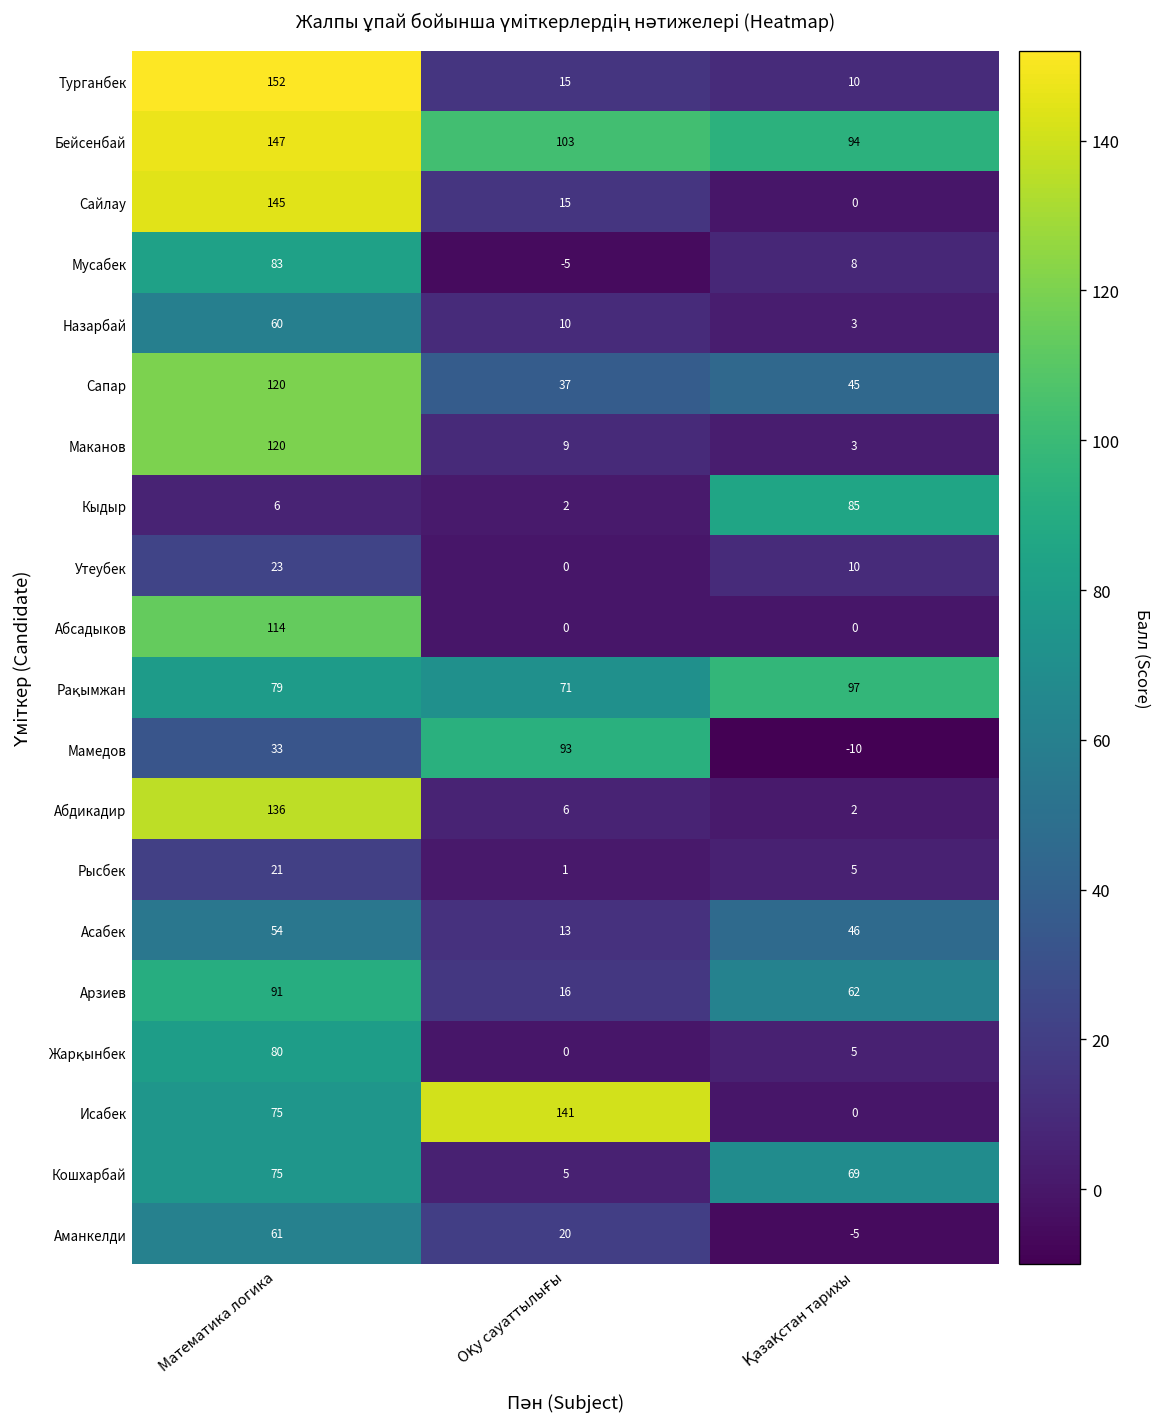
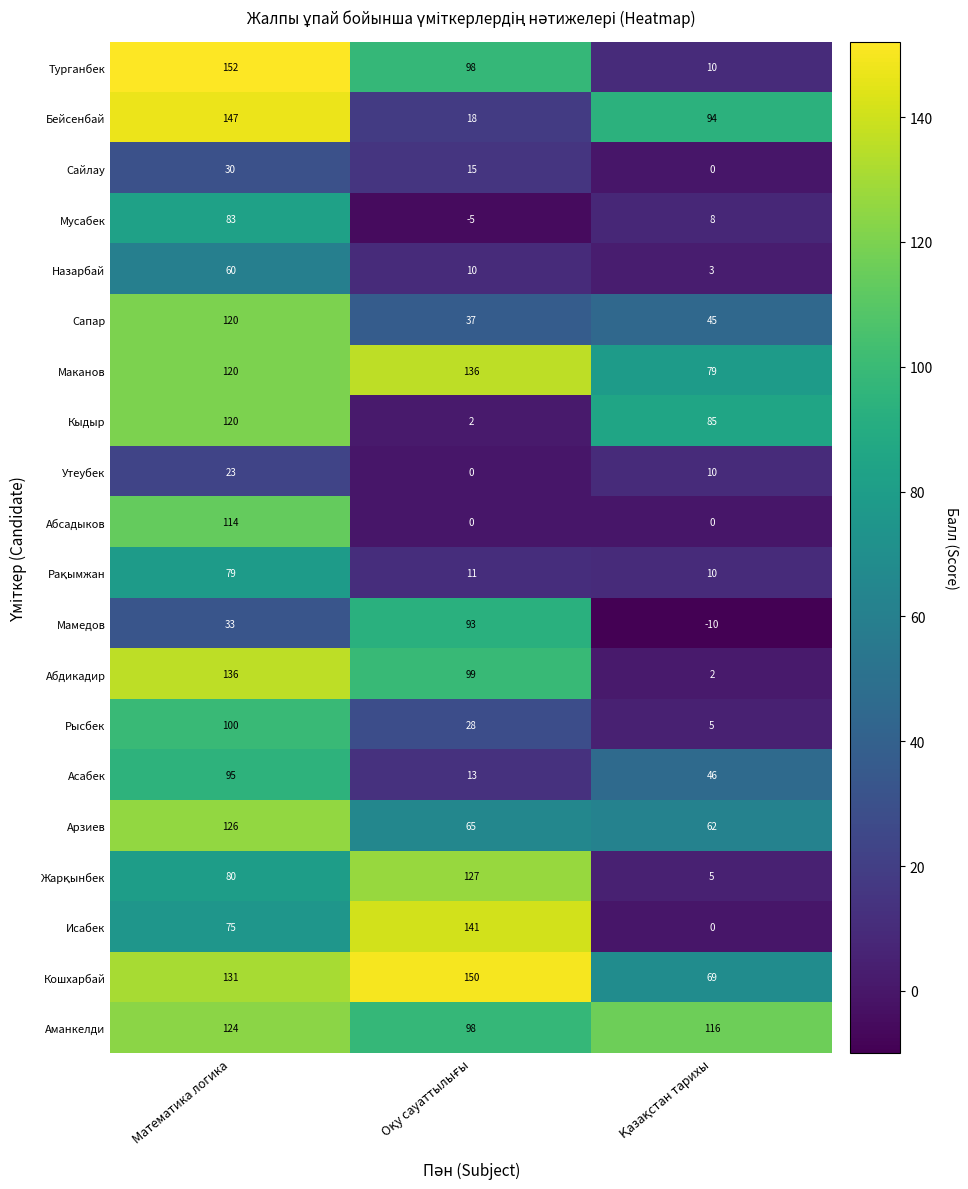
Турганбек, Оқу сауаттылығы: 15 -> 98
Бейсенбай, Оқу сауаттылығы: 103 -> 18
Сайлау, Математика логика: 145 -> 30
Маканов, Оқу сауаттылығы: 9 -> 136
Маканов, Қазақстан тарихы: 3 -> 79
Кыдыр, Математика логика: 6 -> 120
Рақымжан, Оқу сауаттылығы: 71 -> 11
Рақымжан, Қазақстан тарихы: 97 -> 10
Абдикадир, Оқу сауаттылығы: 6 -> 99
Рысбек, Математика логика: 21 -> 100
Рысбек, Оқу сауаттылығы: 1 -> 28
Асабек, Математика логика: 54 -> 95
Арзиев, Математика логика: 91 -> 126
Арзиев, Оқу сауаттылығы: 16 -> 65
Жарқынбек, Оқу сауаттылығы: 0 -> 127
Кошхарбай, Математика логика: 75 -> 131
Кошхарбай, Оқу сауаттылығы: 5 -> 150
Аманкелди, Математика логика: 61 -> 124
Аманкелди, Оқу сауаттылығы: 20 -> 98
Аманкелди, Қазақстан тарихы: -5 -> 116
